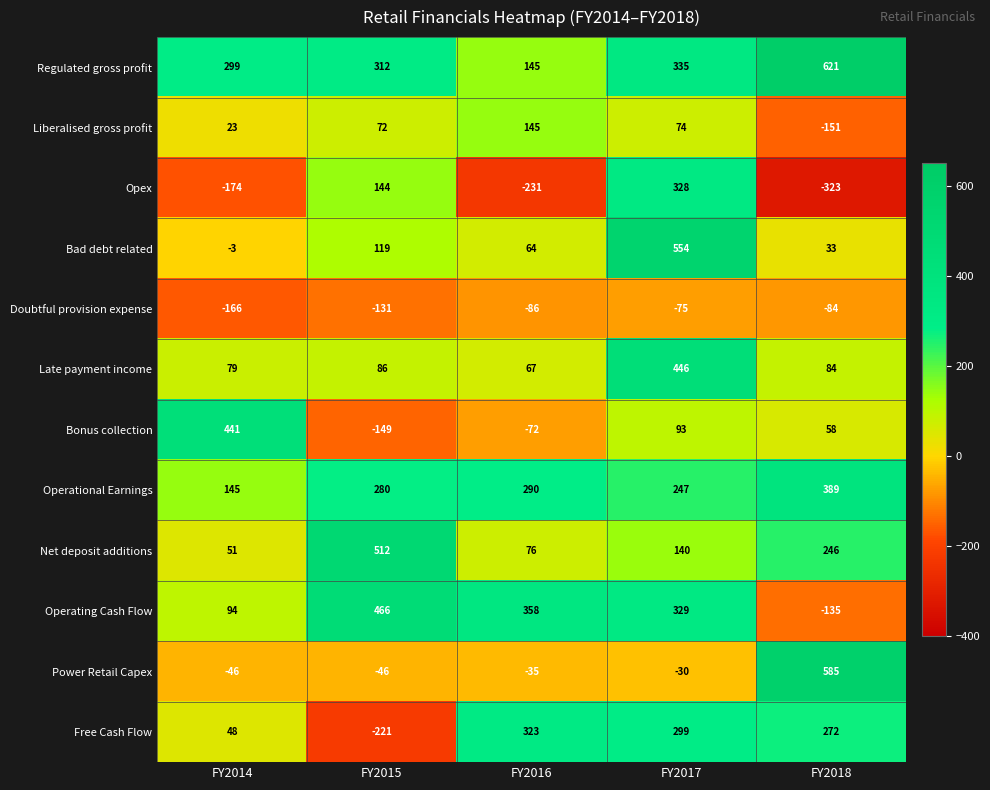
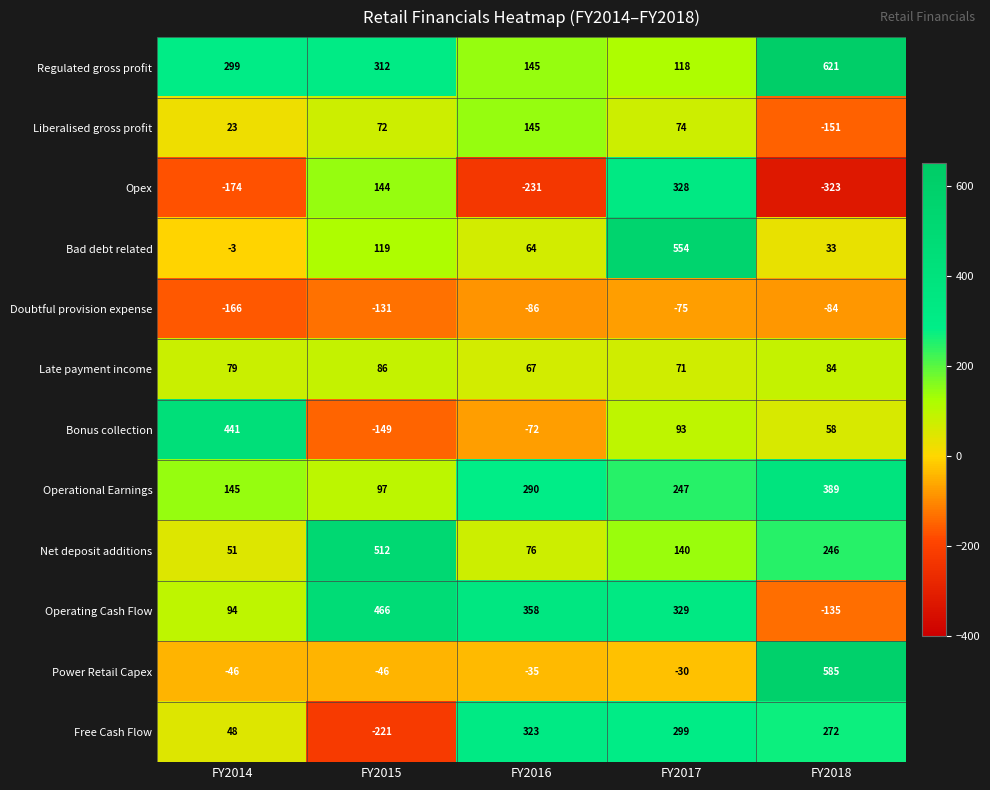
Regulated gross profit, FY2017: 335 -> 118
Late payment income, FY2017: 446 -> 71
Operational Earnings, FY2015: 280 -> 97
